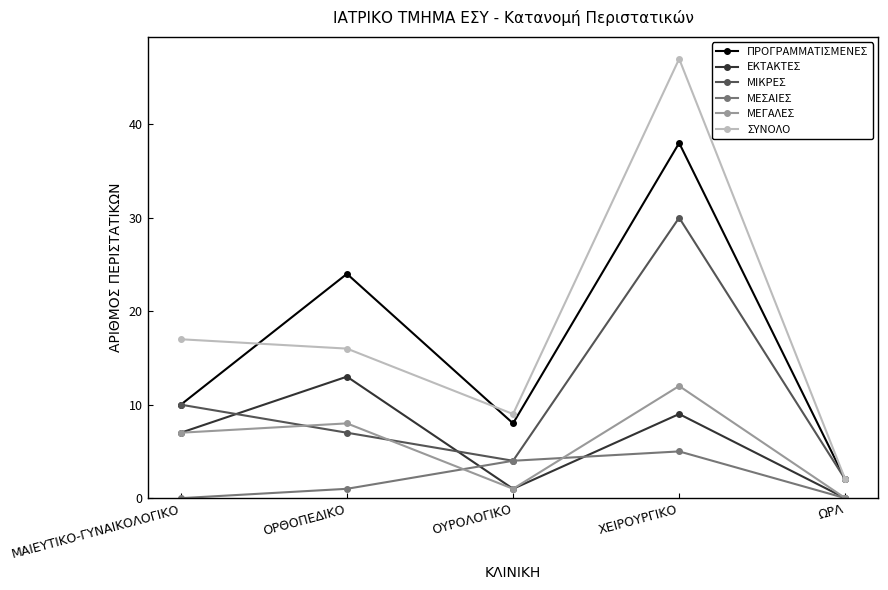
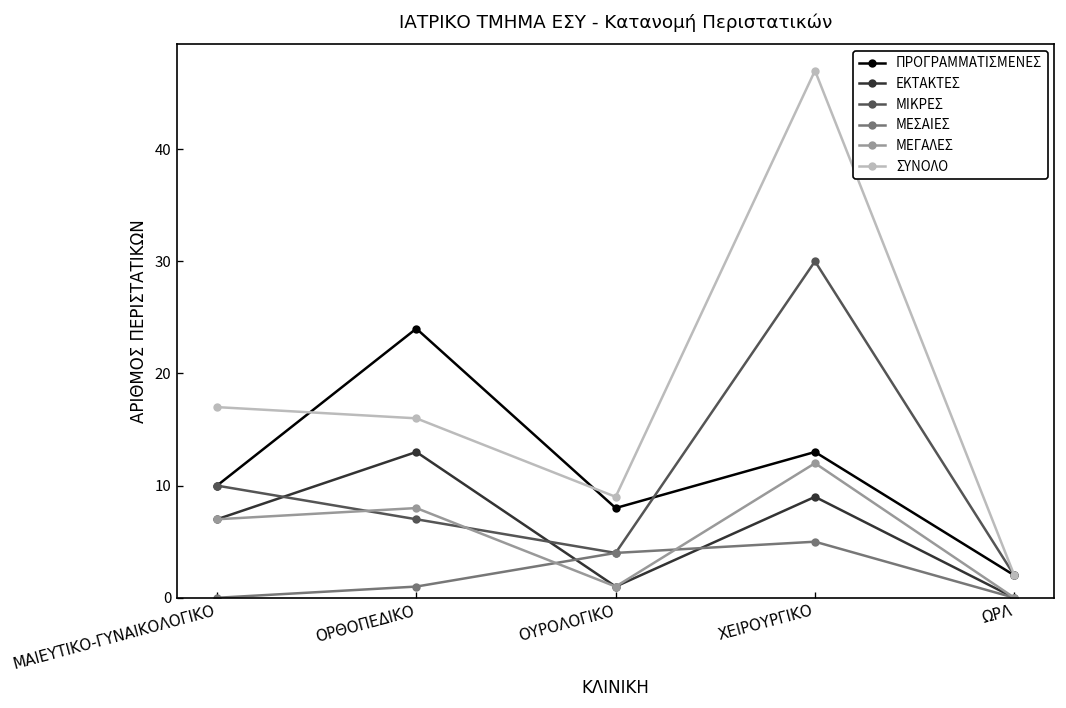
ΠΡΟΓΡΑΜΜΑΤΙΣΜΕΝΕΣ, ΧΕΙΡΟΥΡΓΙΚΟ: 38 -> 13
